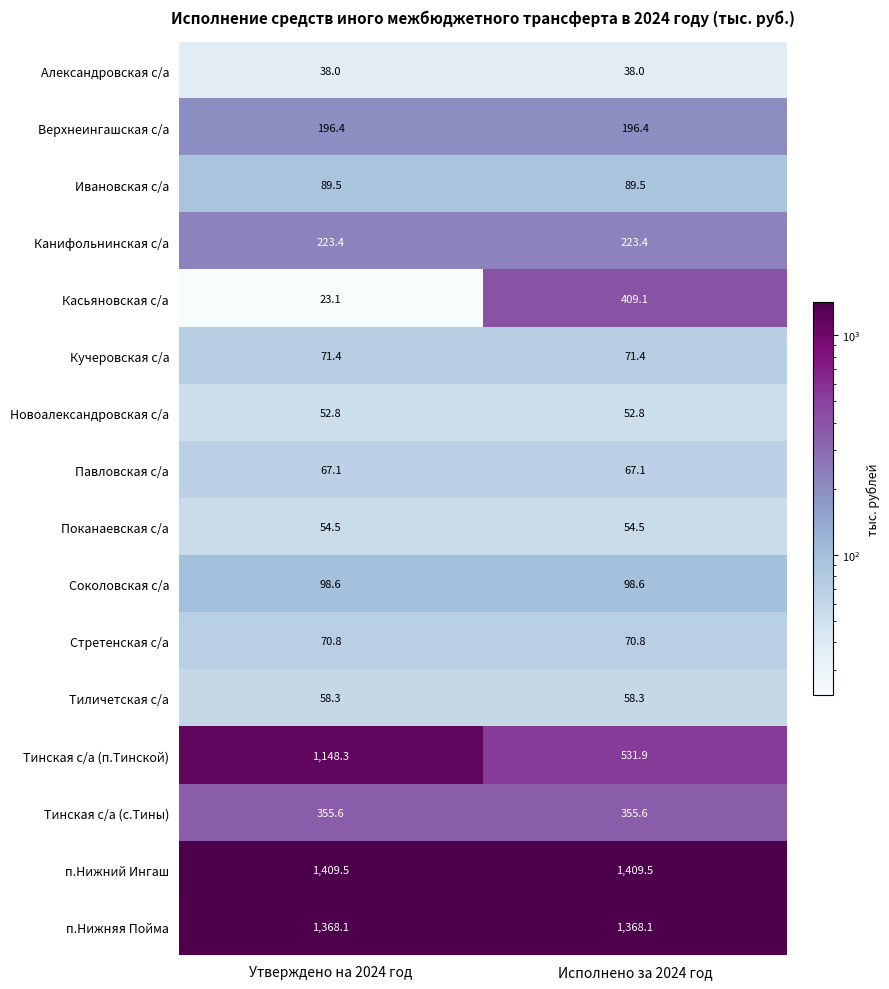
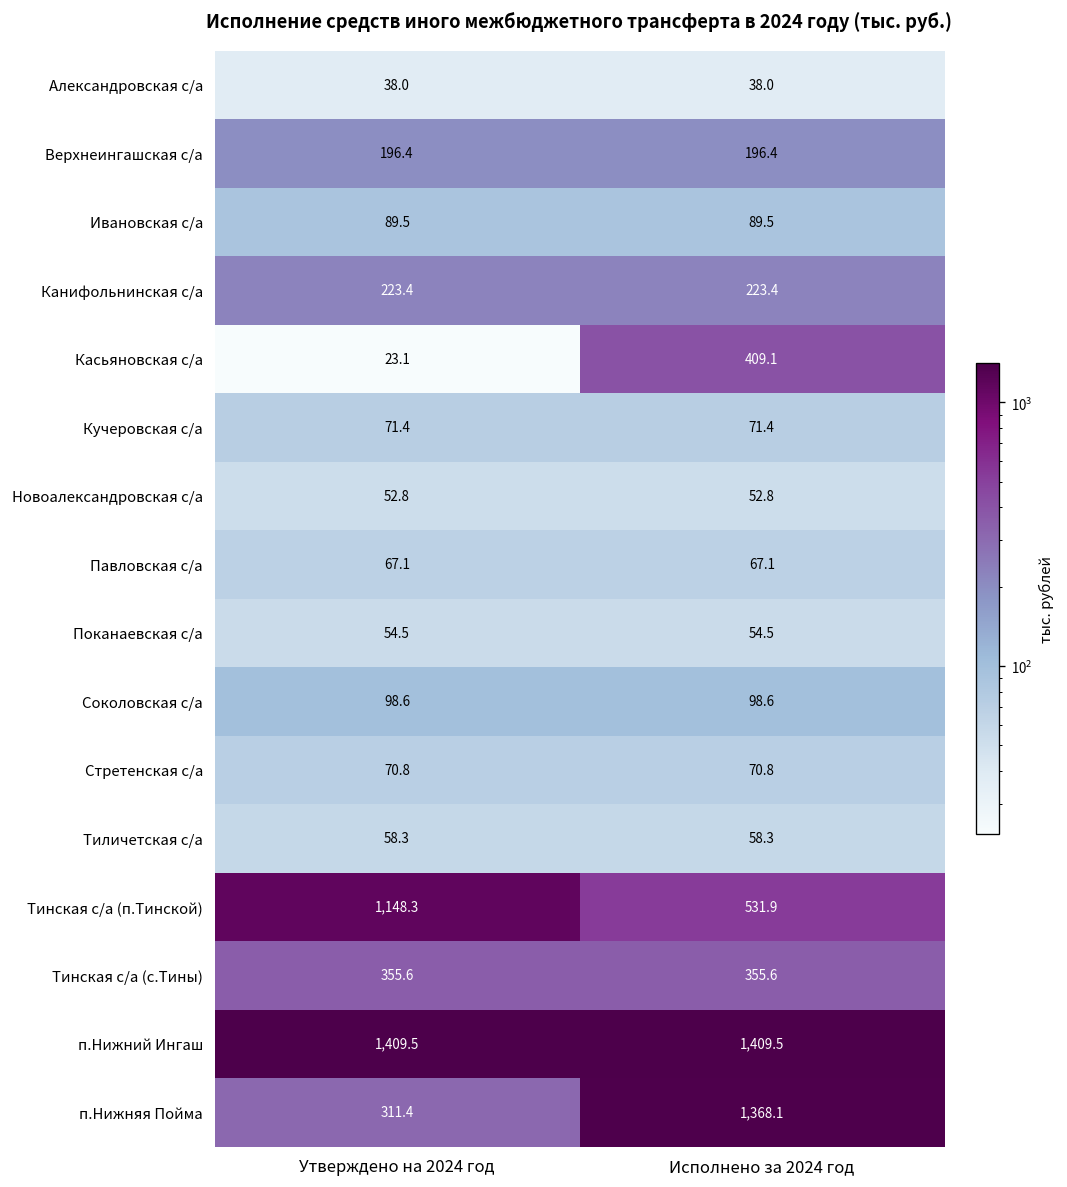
п.Нижняя Пойма, Утверждено на 2024 год: 1,368.1 -> 311.4
